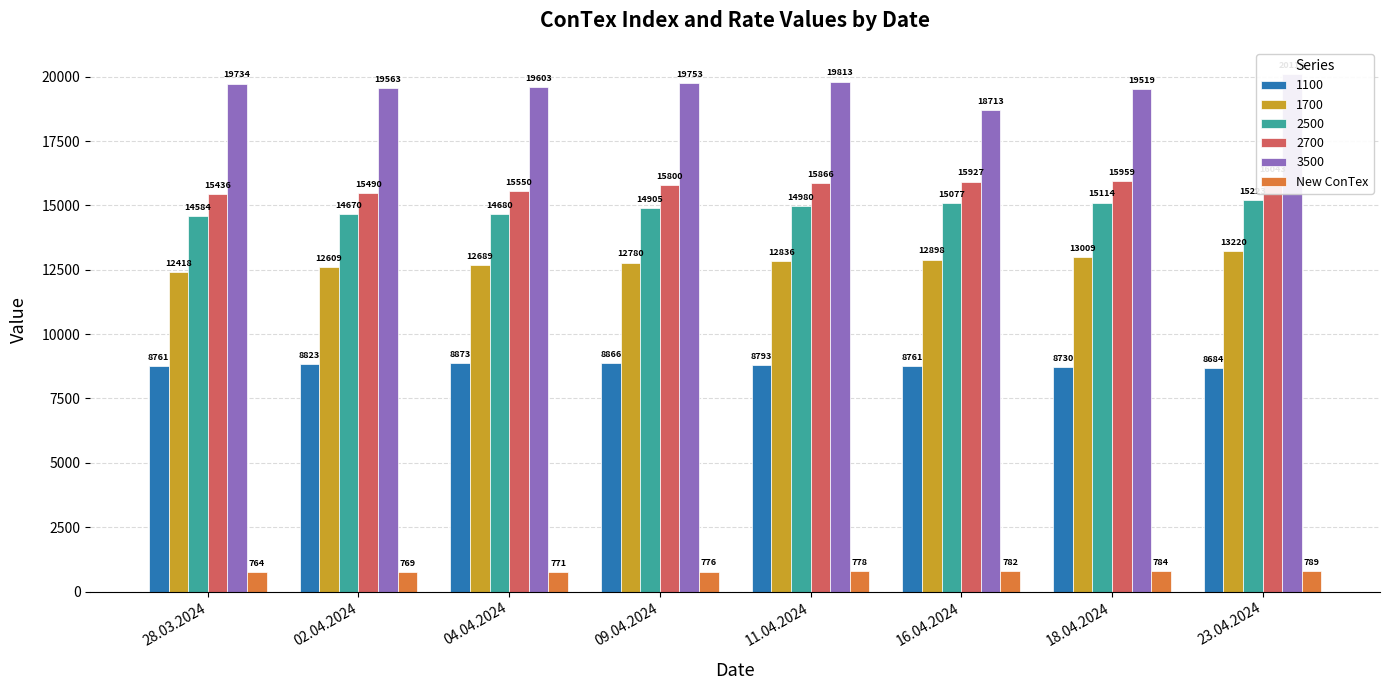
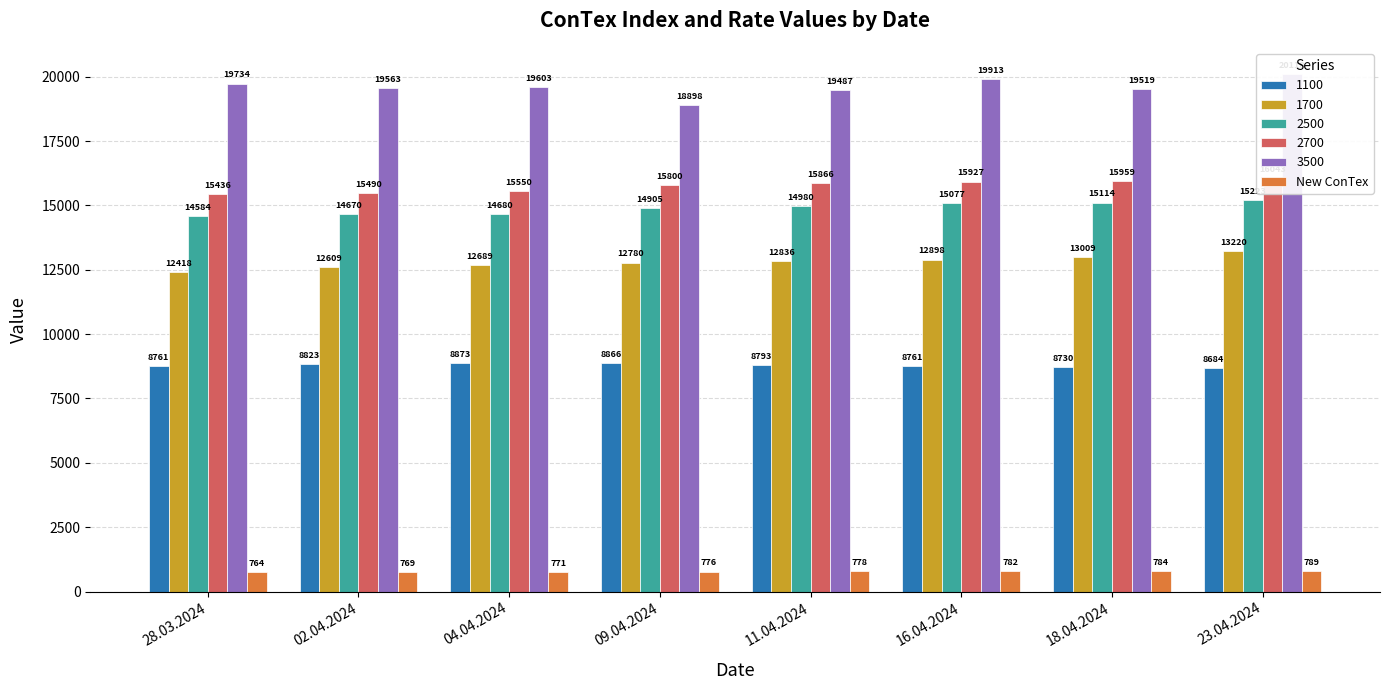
3500, 09.04.2024: 19753 -> 18898
3500, 11.04.2024: 19813 -> 19487
3500, 16.04.2024: 18713 -> 19913
